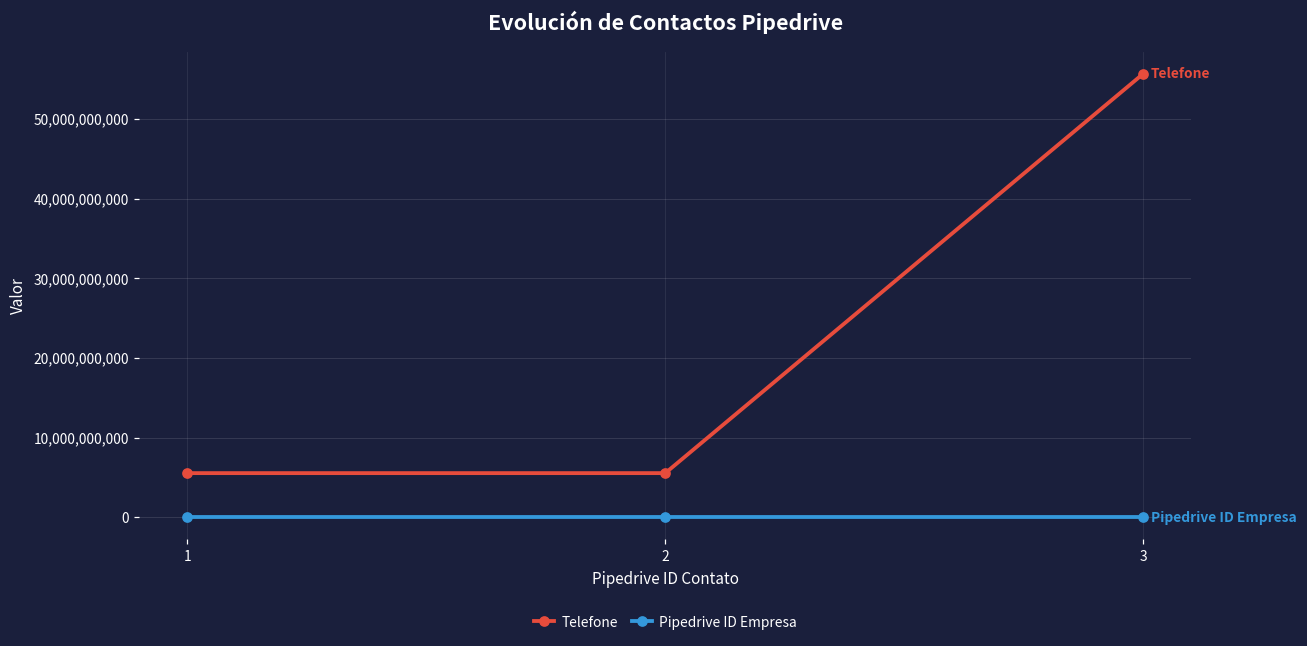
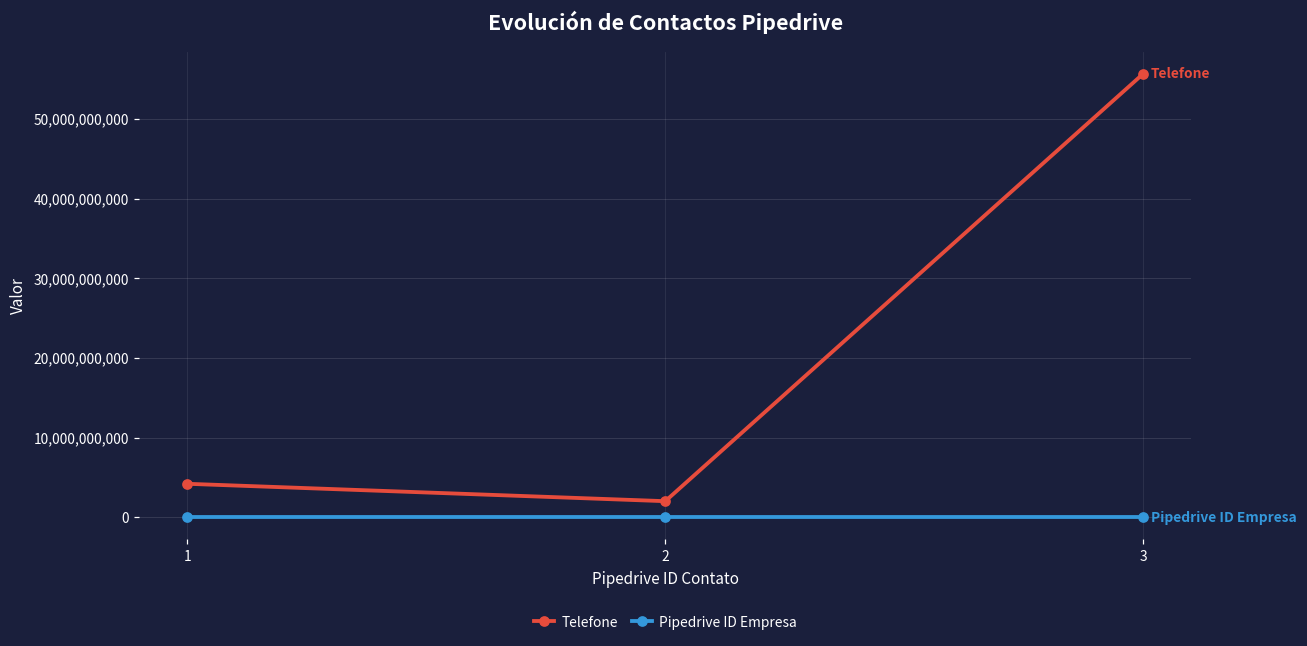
Telefone, 1: 6,000,000,000 -> 4,000,000,000
Telefone, 2: 6,000,000,000 -> 2,000,000,000
